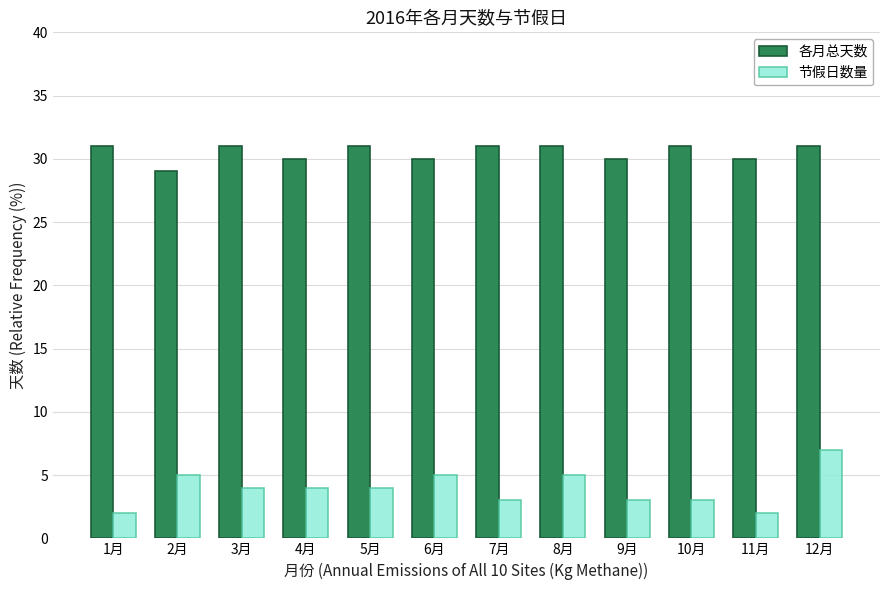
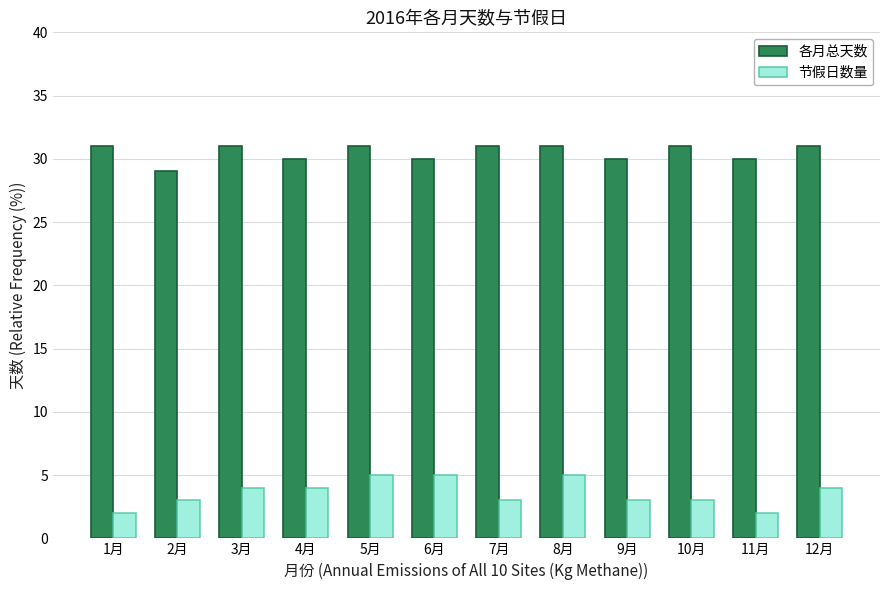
节假日数量, 2月: 5 -> 3
节假日数量, 5月: 4 -> 5
节假日数量, 12月: 7 -> 4
